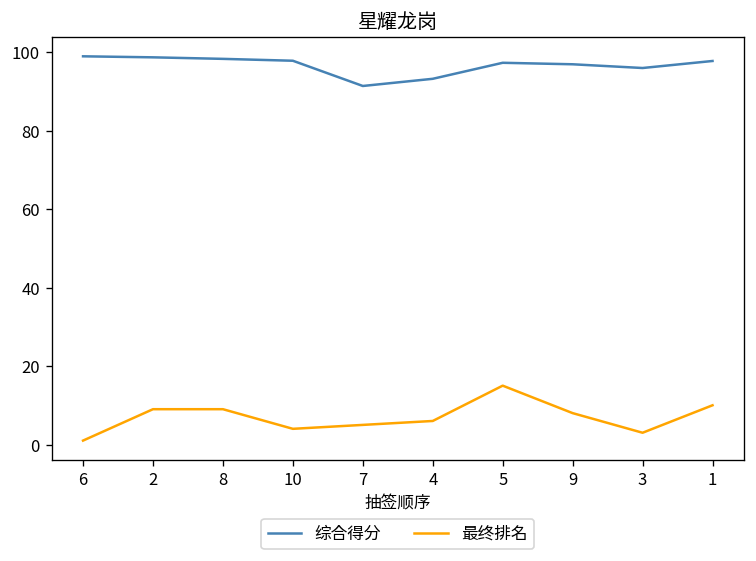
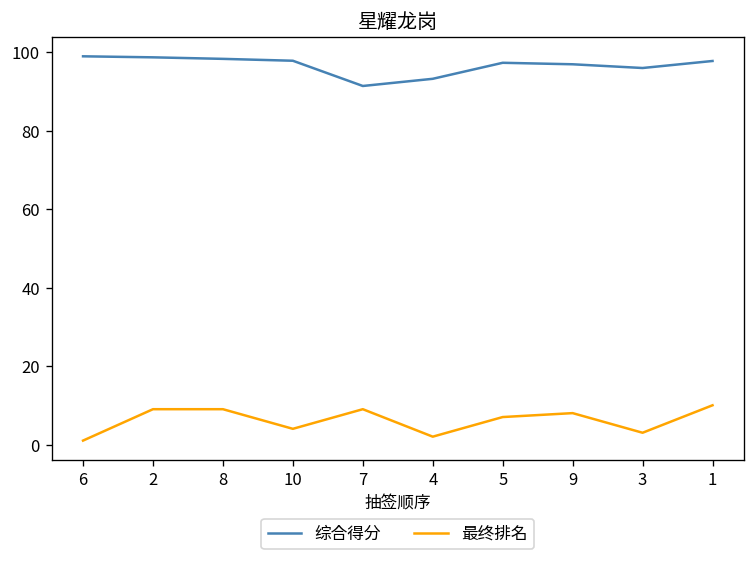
最终排名, 7: 5 -> 9
最终排名, 4: 6 -> 2
最终排名, 5: 15 -> 7
